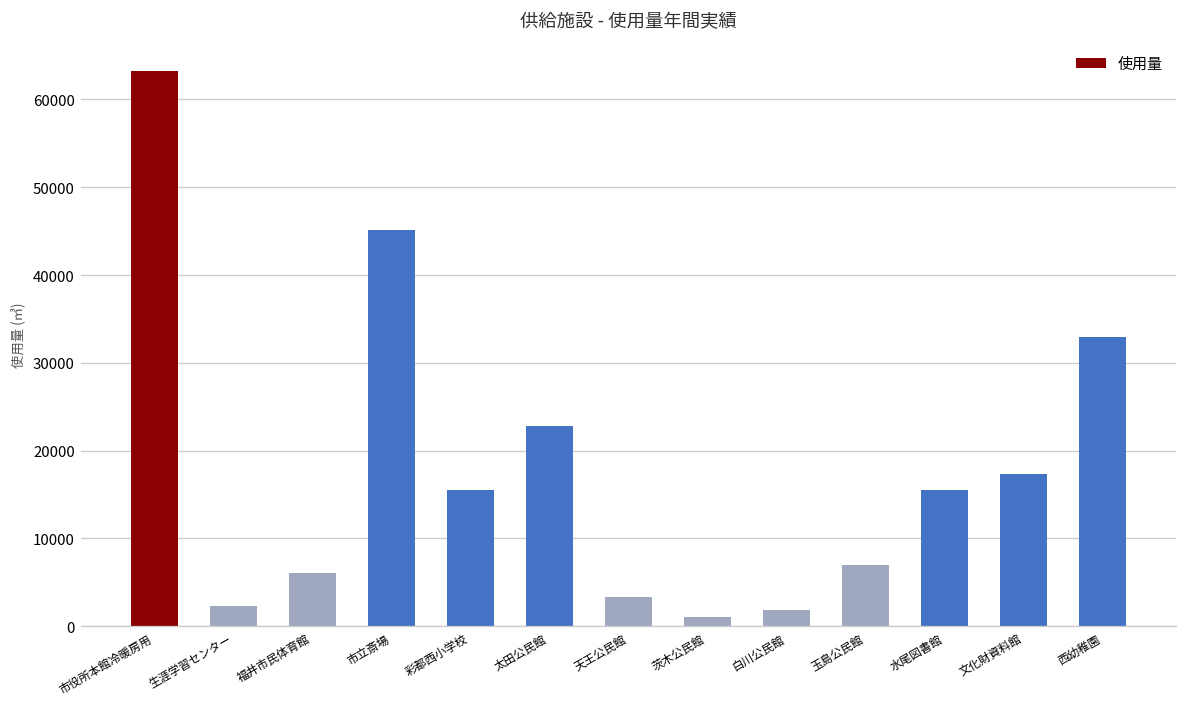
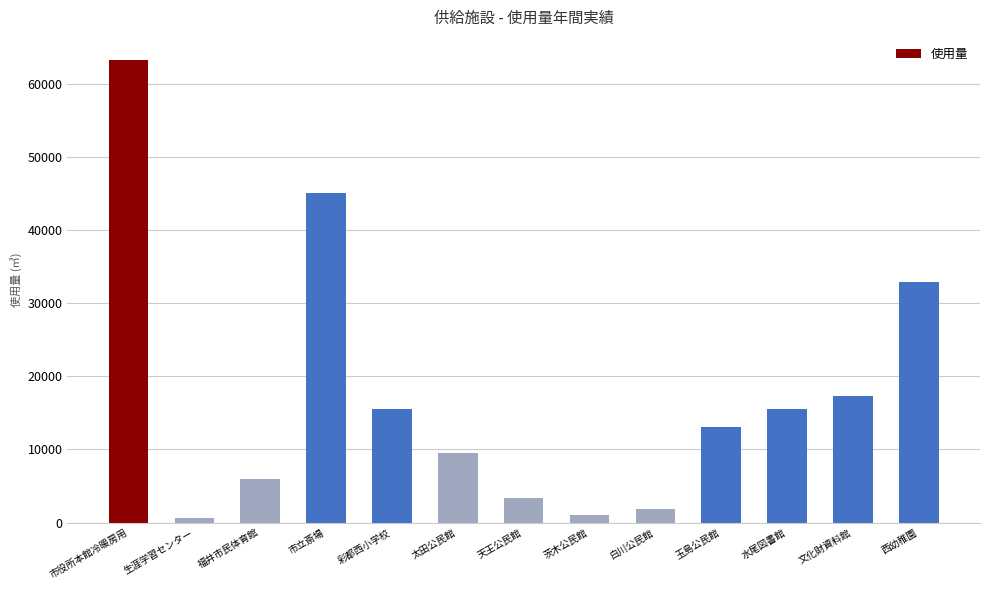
生涯学習センター: 2000 -> 1000
太田公民館: 23000 -> 9000
玉島公民館: 7000 -> 13000
